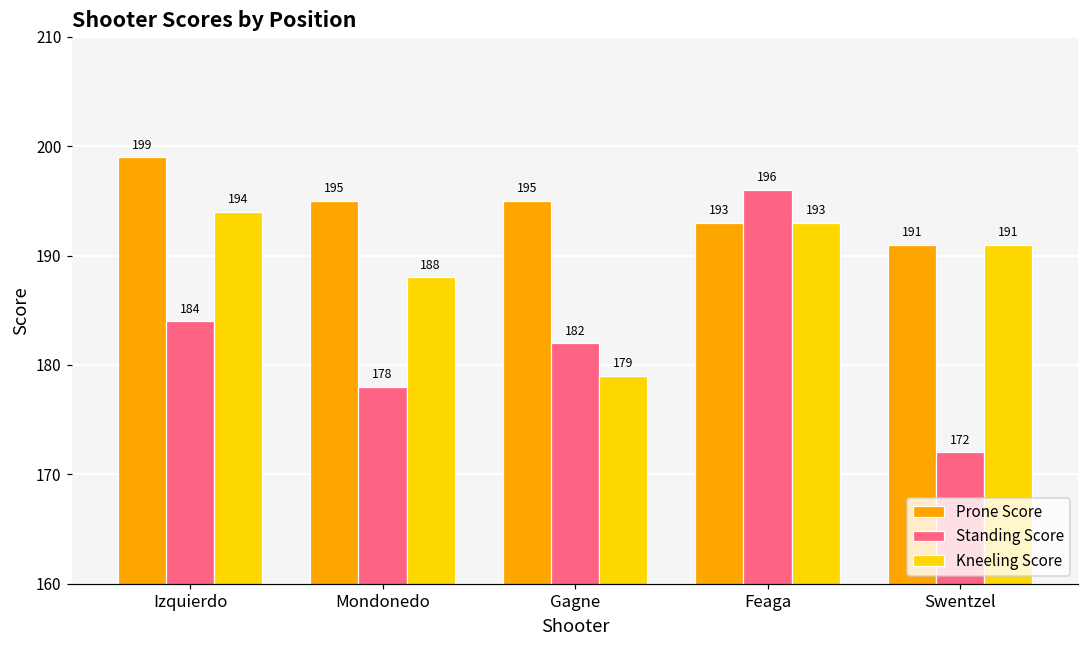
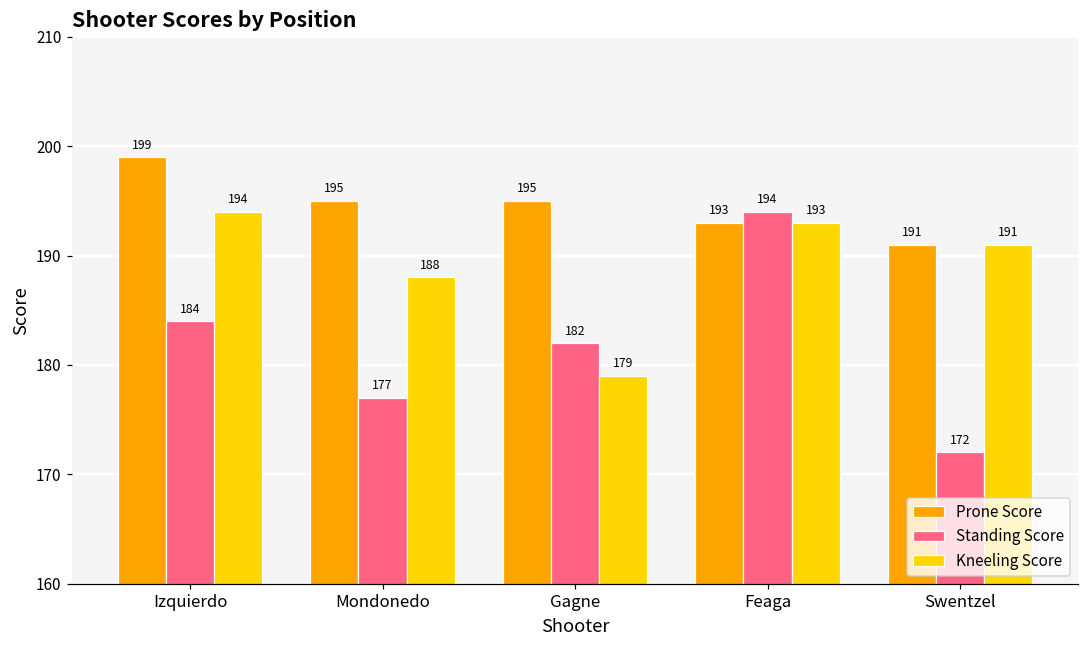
Standing Score, Mondonedo: 178 -> 177
Standing Score, Feaga: 196 -> 194
